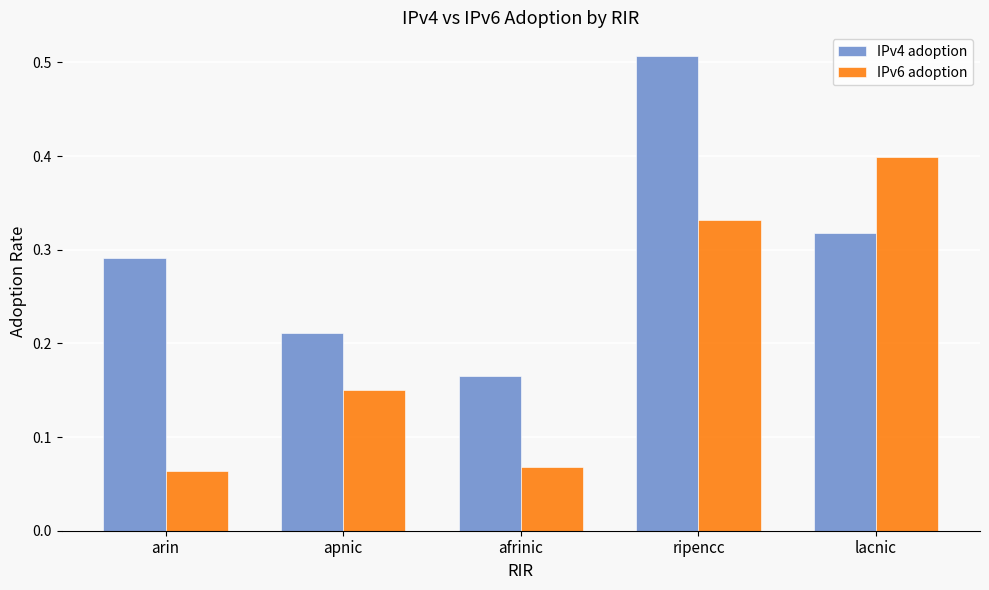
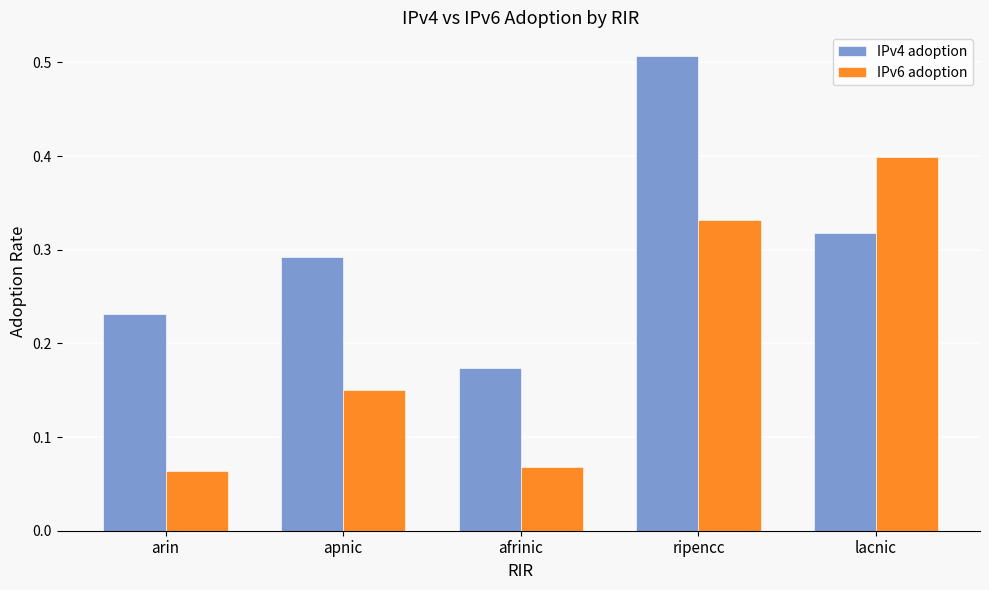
IPv4 adoption, arin: 0.29 -> 0.23
IPv4 adoption, apnic: 0.21 -> 0.29
IPv4 adoption, afrinic: 0.165 -> 0.174
